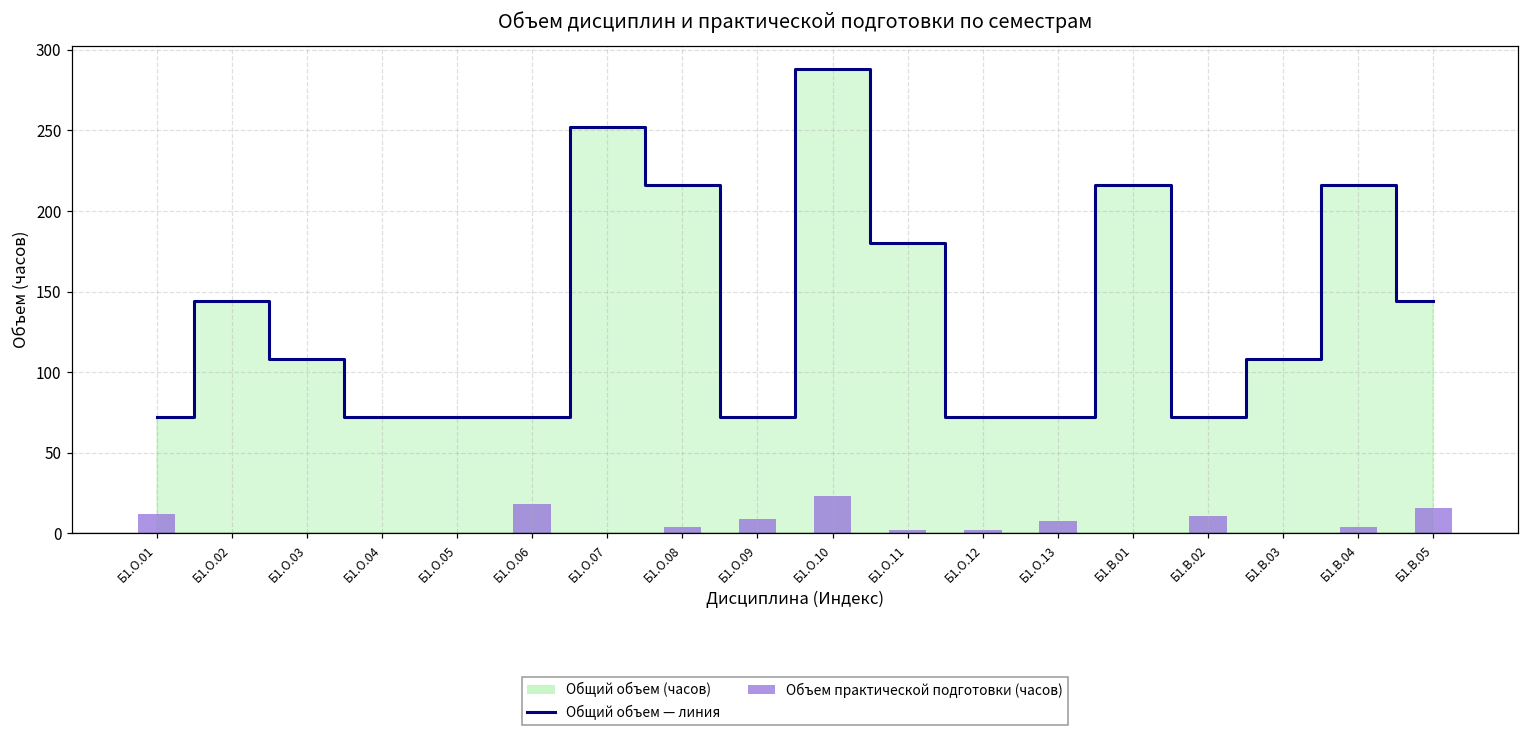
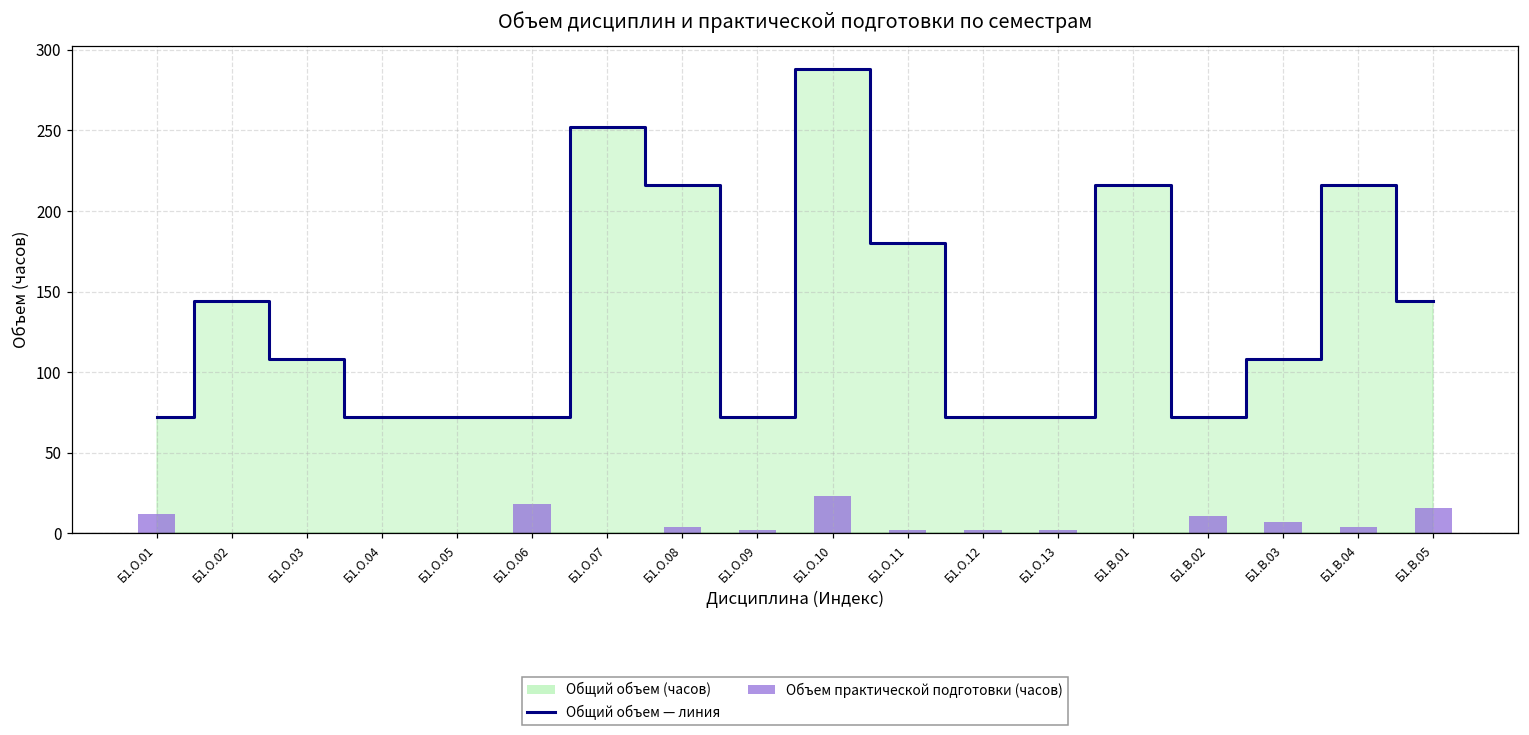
Объем практической подготовки (часов), Б1.О.09: 9 -> 2
Объем практической подготовки (часов), Б1.О.13: 8 -> 2
Объем практической подготовки (часов), Б1.В.03: 0 -> 7
